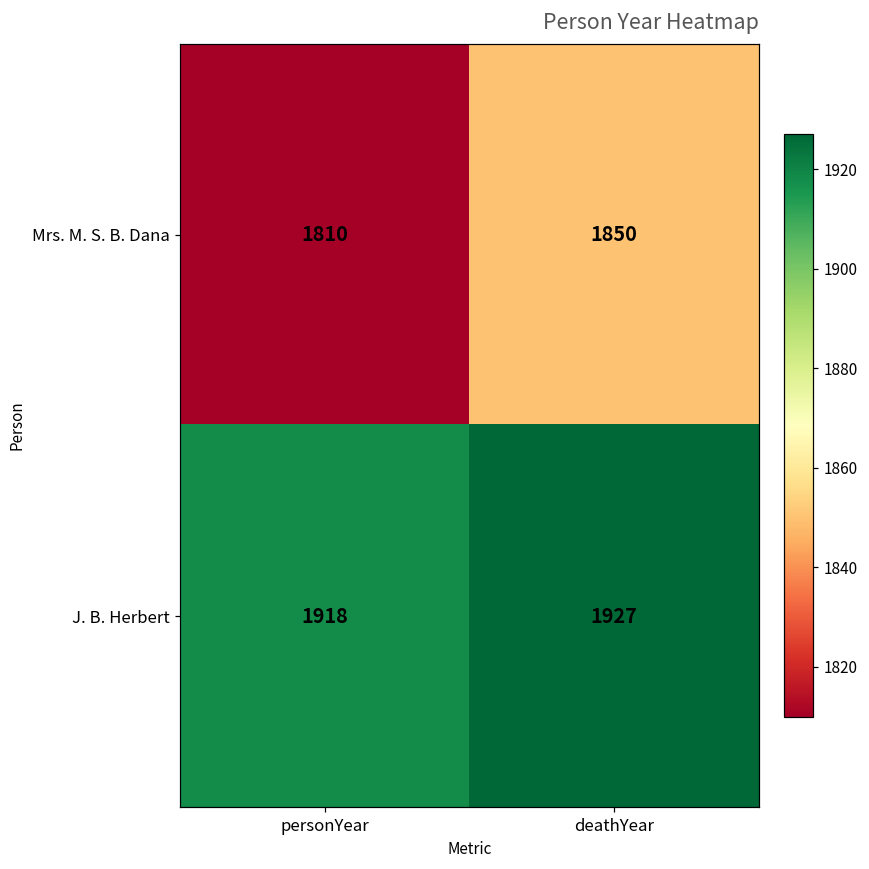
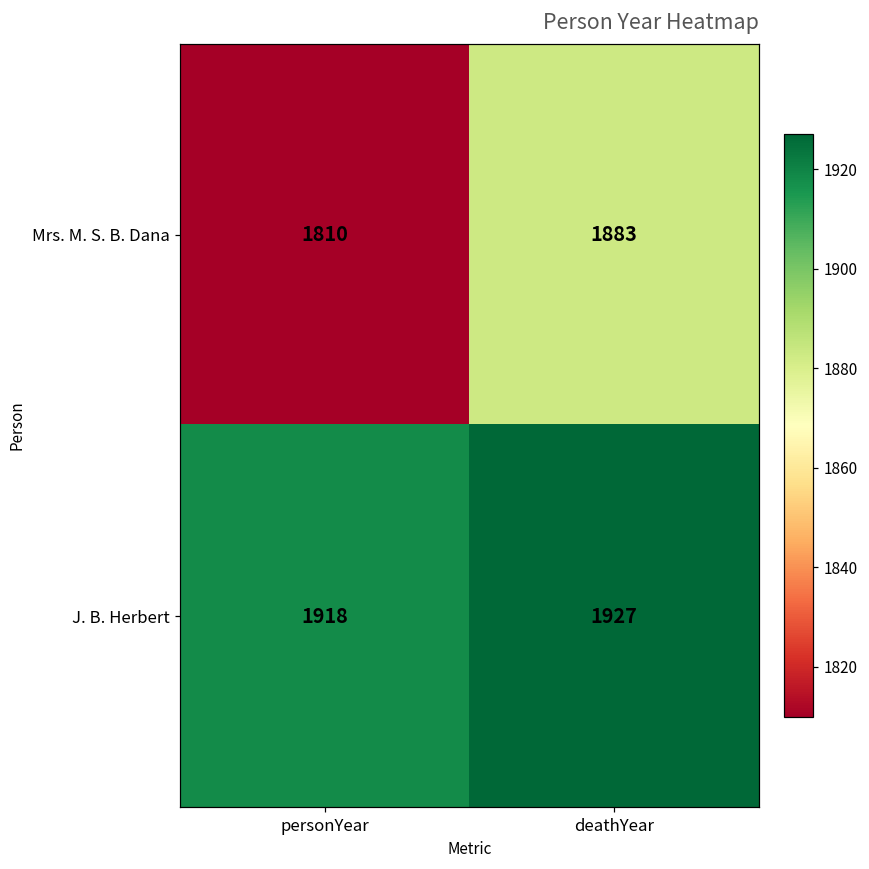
Mrs. M. S. B. Dana, deathYear: 1850 -> 1883
